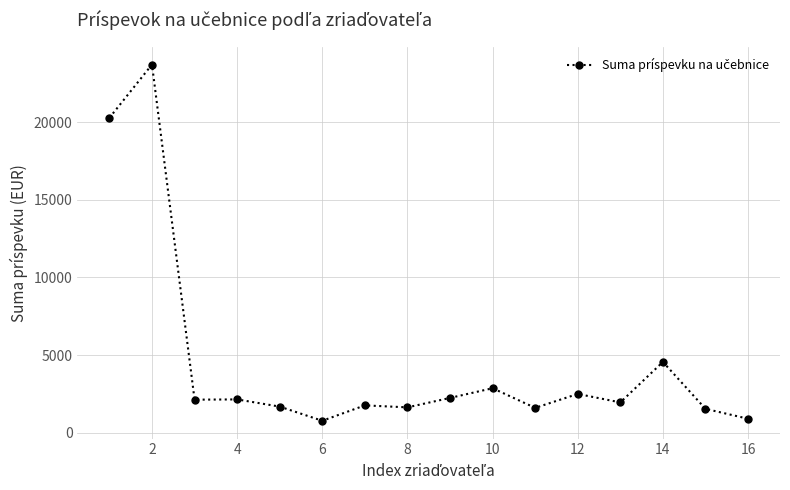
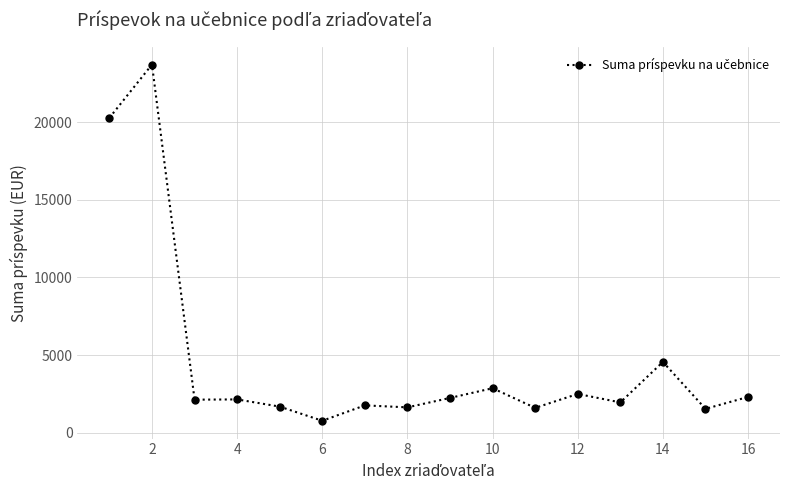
16: 900 -> 2300
